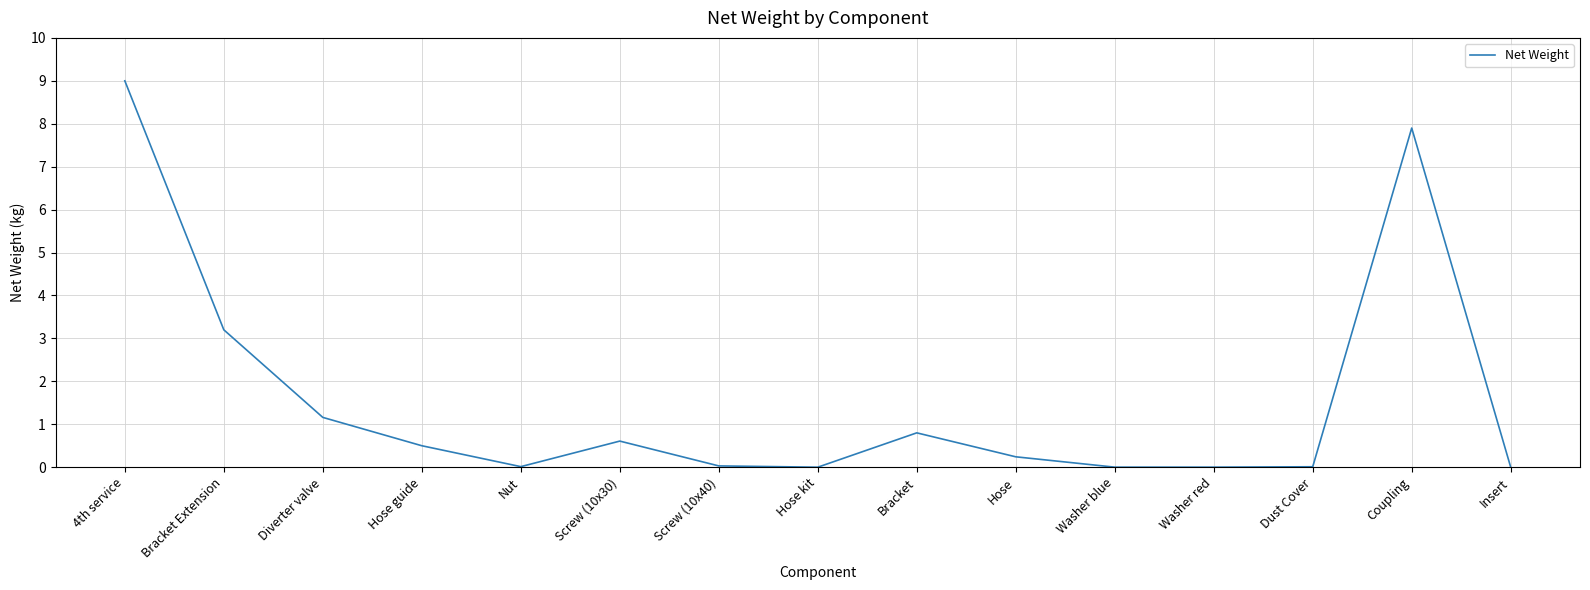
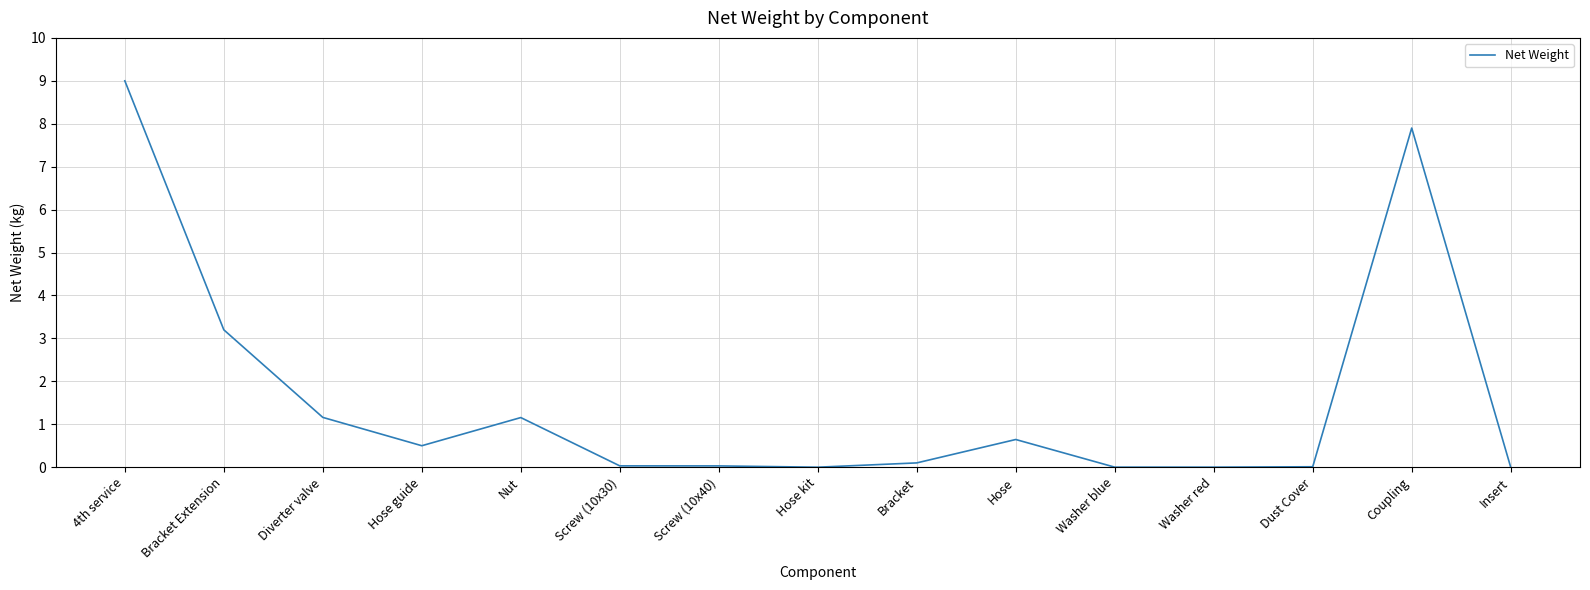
Nut: 0.0 -> 1.2
Screw (10x30): 0.6 -> 0.0
Bracket: 0.8 -> 0.1
Hose: 0.2 -> 0.6
